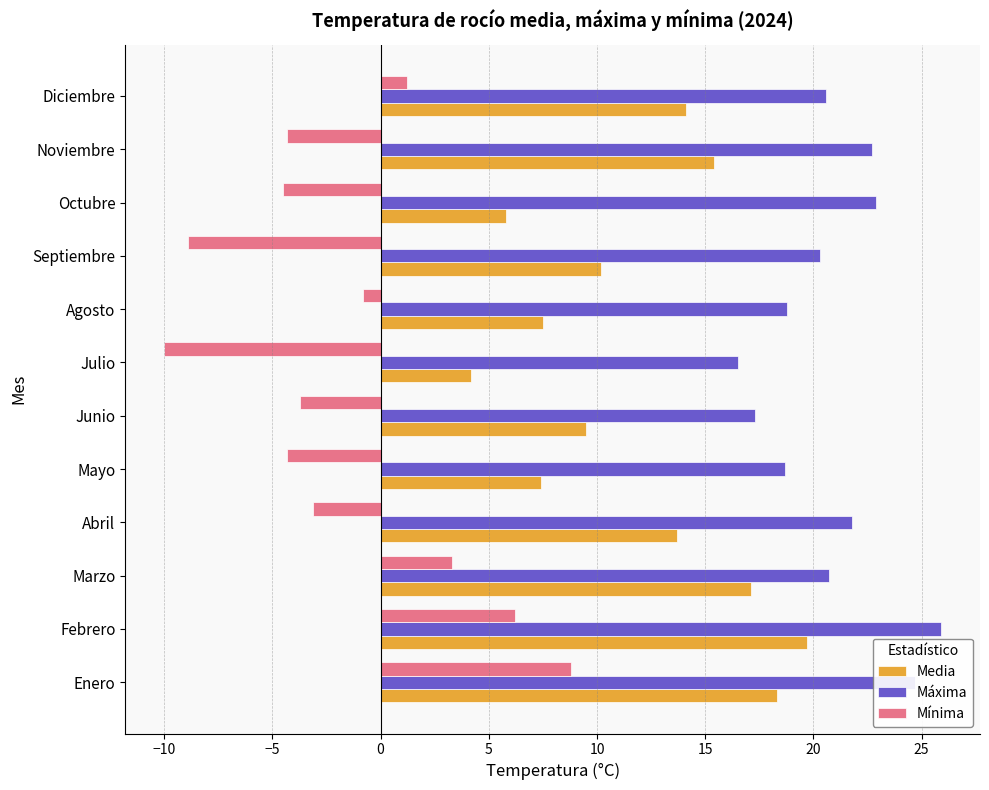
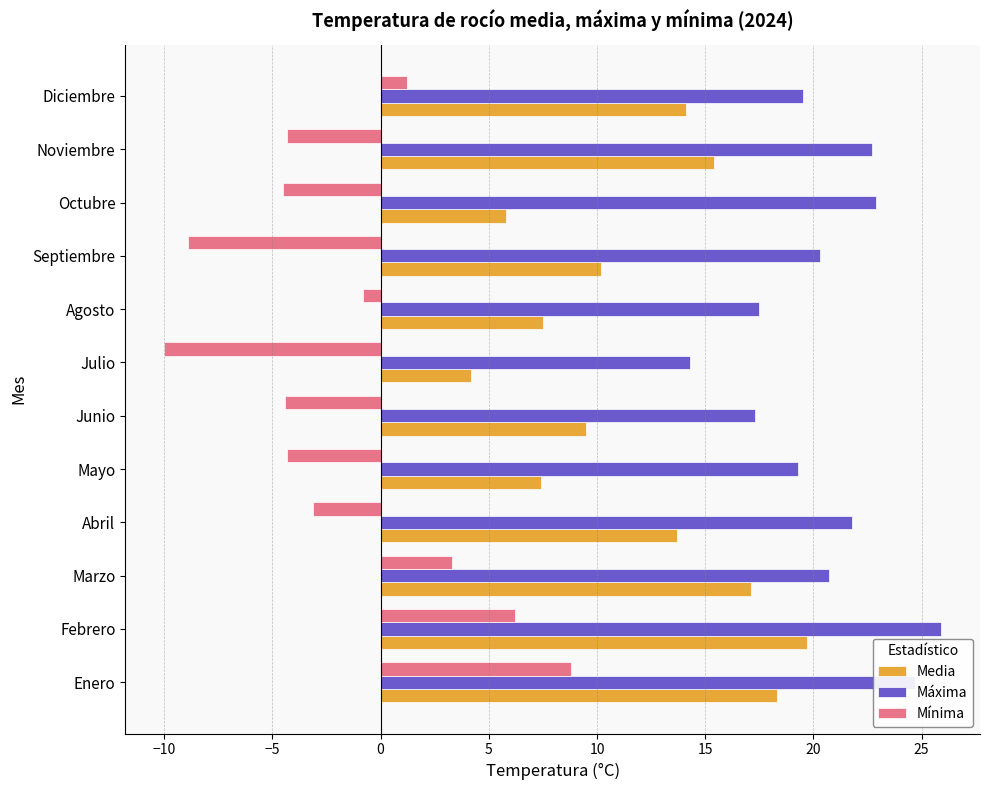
Máxima, Diciembre: 20.6 -> 19.5
Máxima, Agosto: 18.8 -> 17.5
Máxima, Julio: 16.5 -> 14.3
Mínima, Junio: -3.7 -> -4.4
Máxima, Mayo: 18.7 -> 19.3
